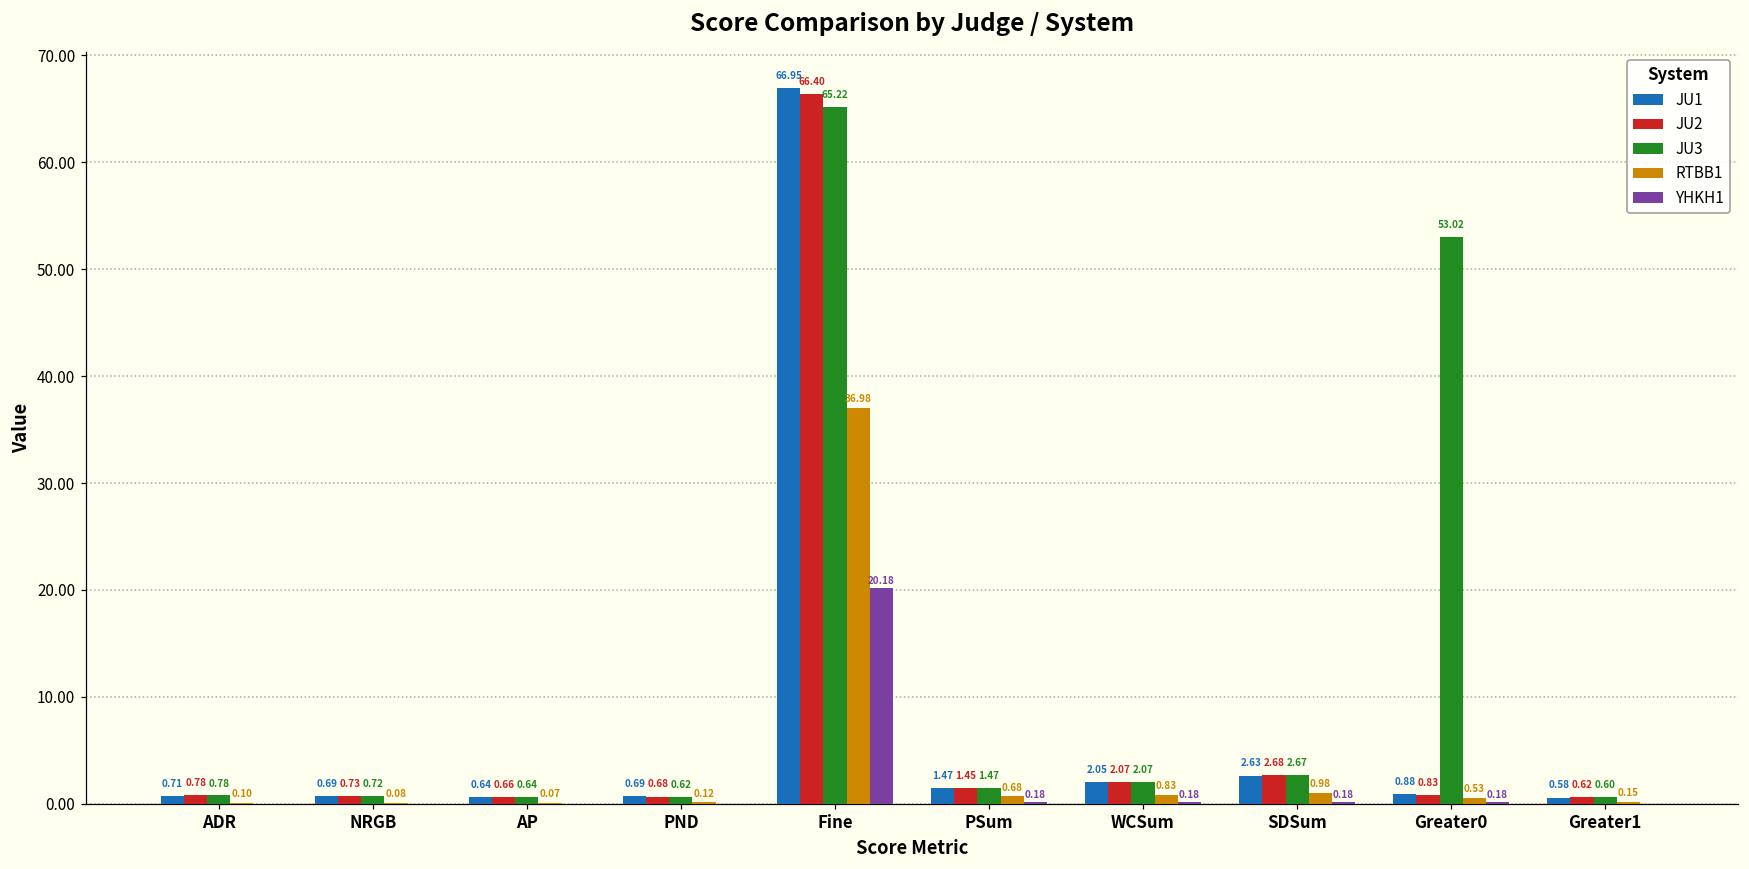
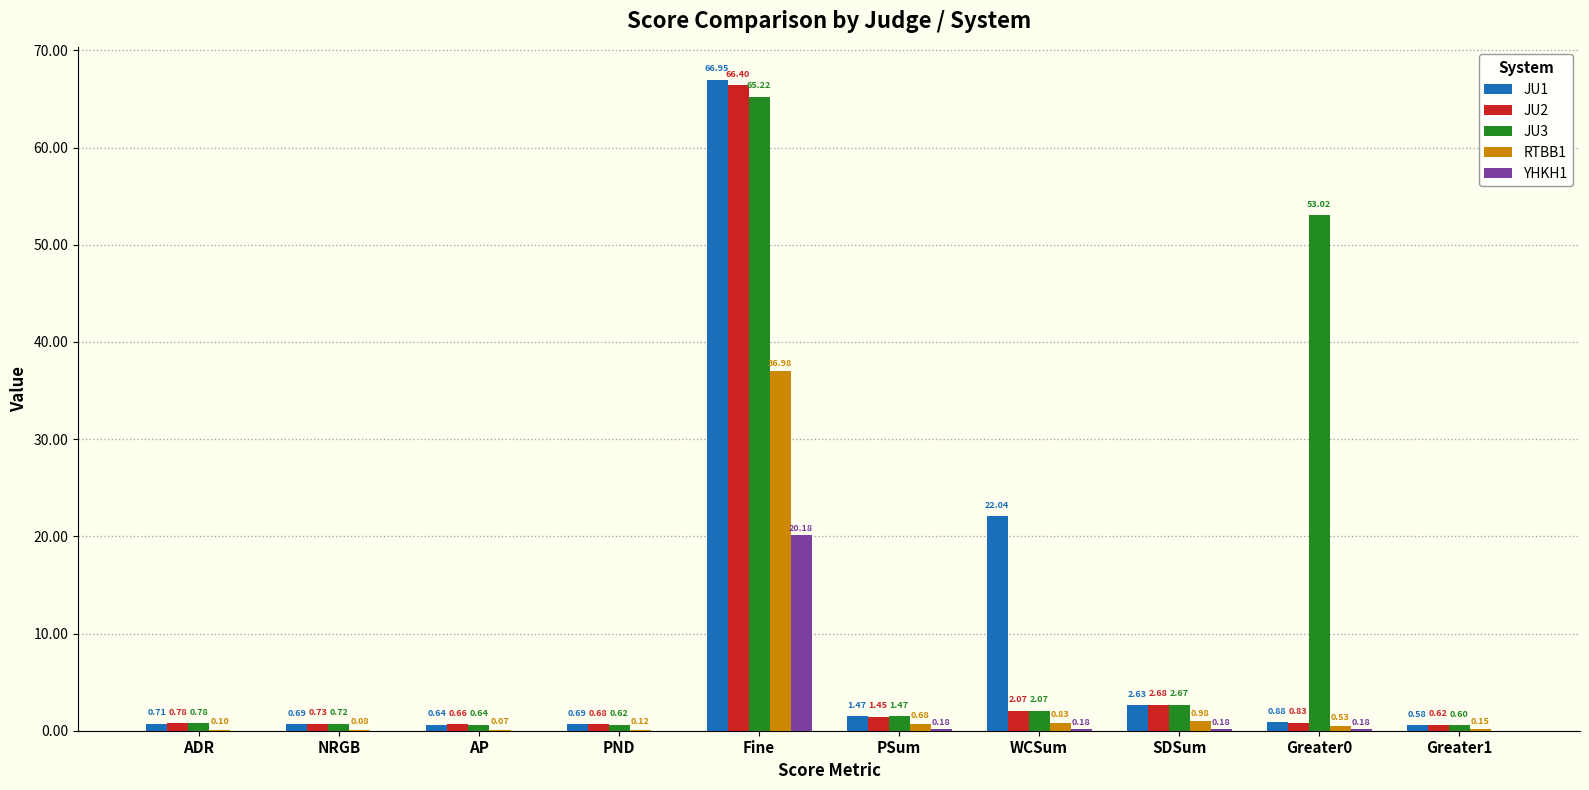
JU1, WCSum: 2.05 -> 22.04
